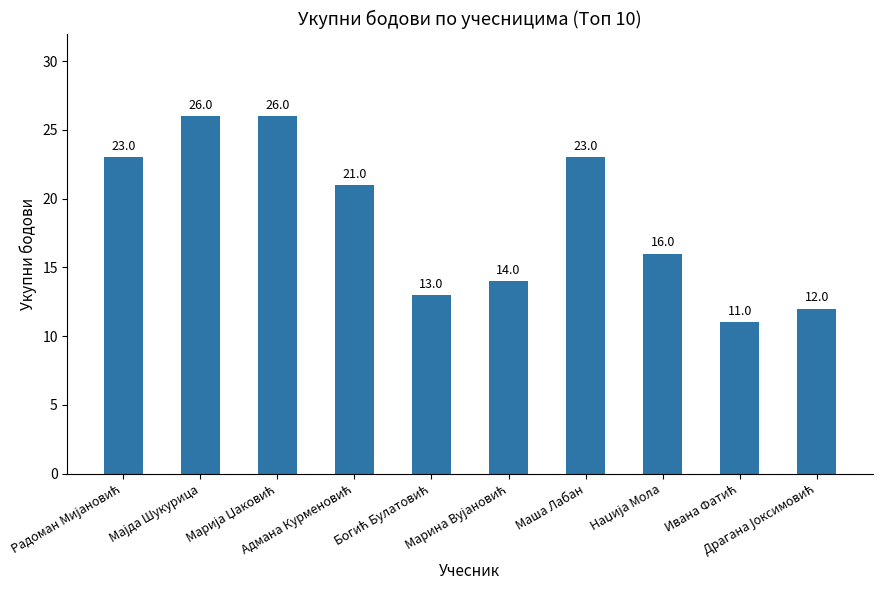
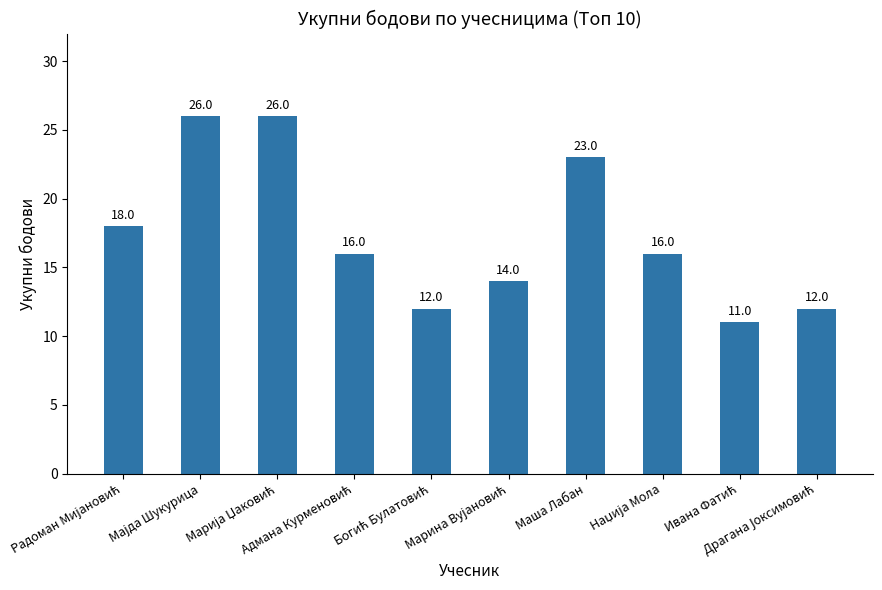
Радоман Мијановић: 23.0 -> 18.0
Адмана Курменовић: 21.0 -> 16.0
Богић Булатовић: 13.0 -> 12.0
